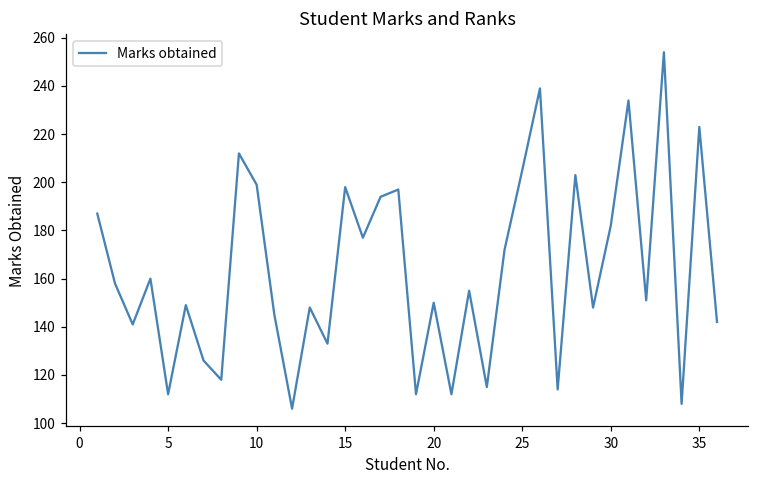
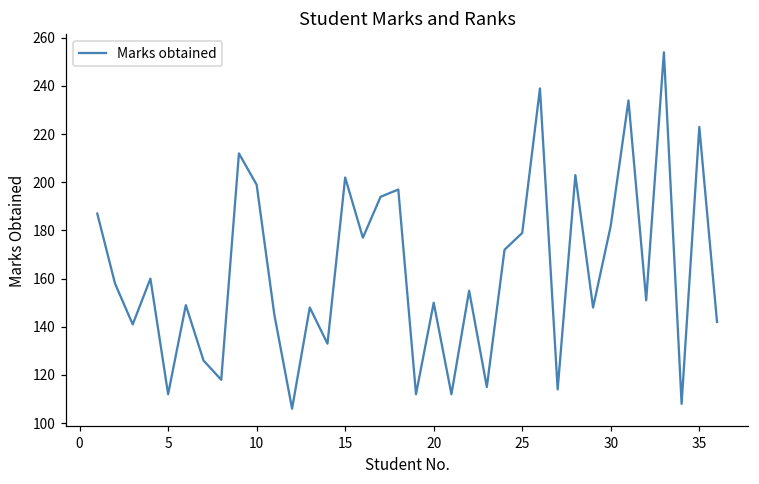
15: 198 -> 202
25: 205 -> 179
